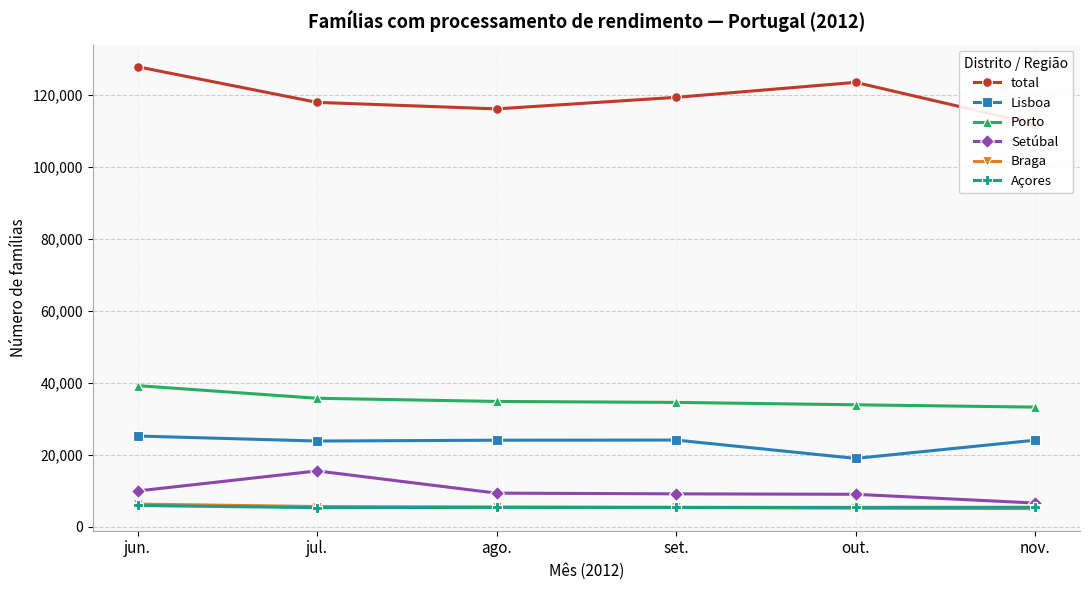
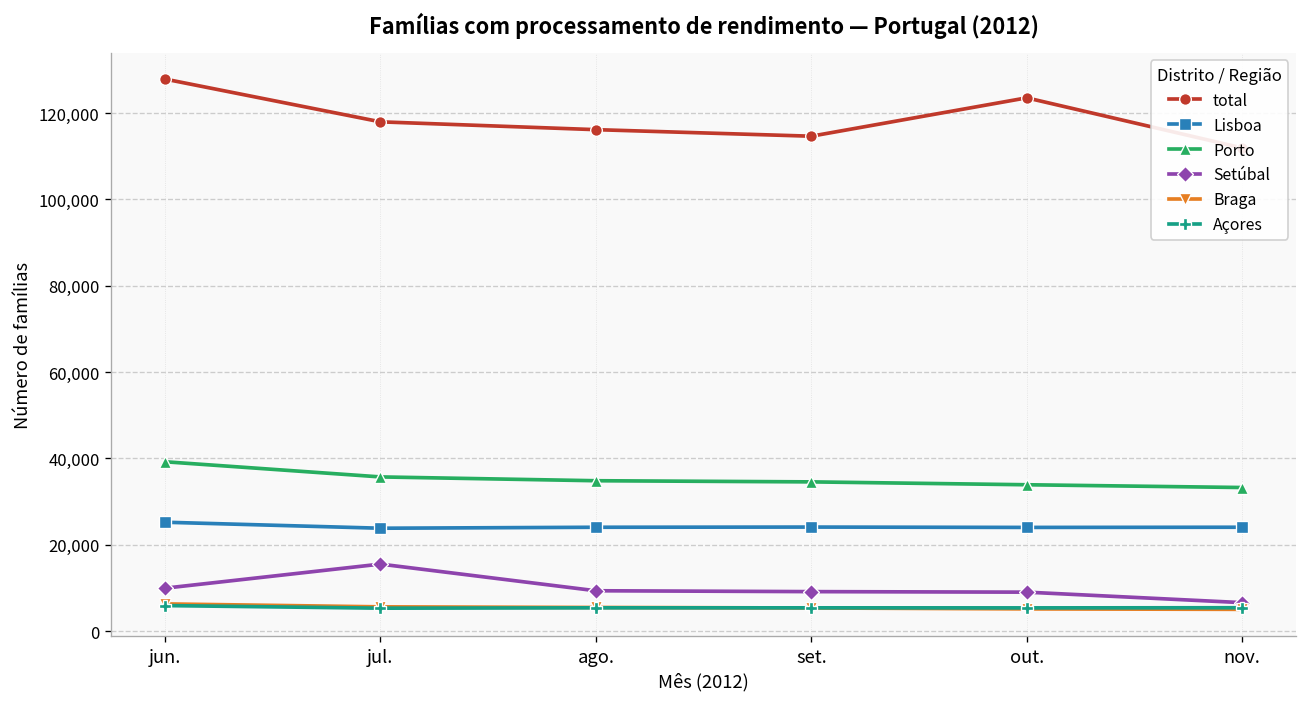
total, set.: 119,000 -> 115,000
Lisboa, out.: 19,000 -> 24,000
